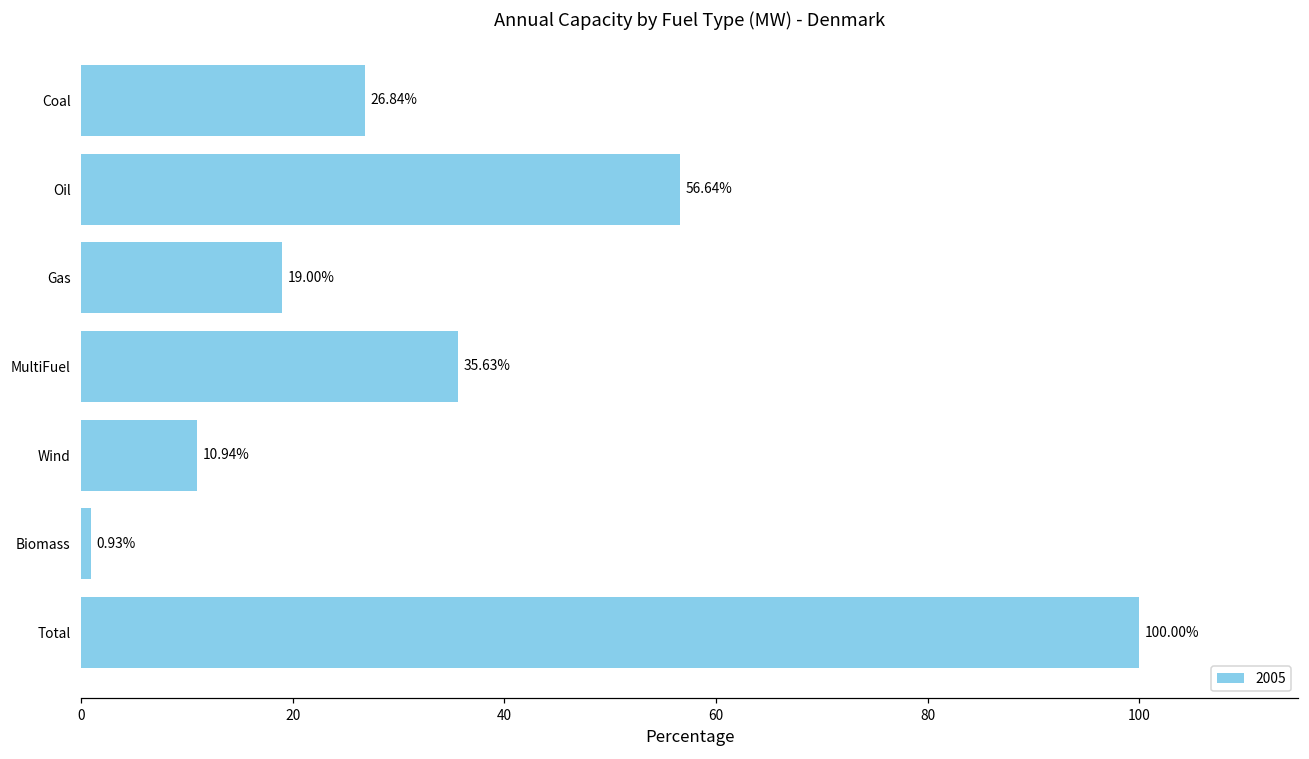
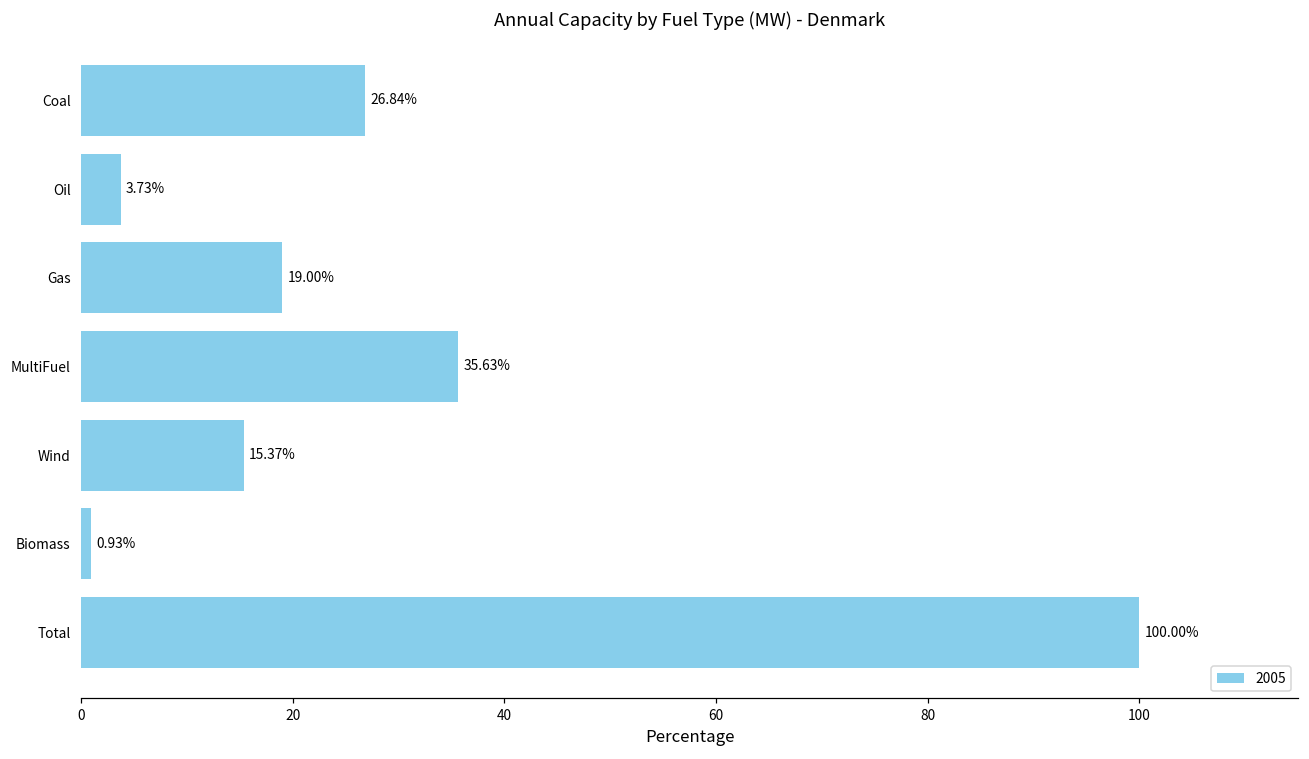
Oil: 56.64% -> 3.73%
Wind: 10.94% -> 15.37%
